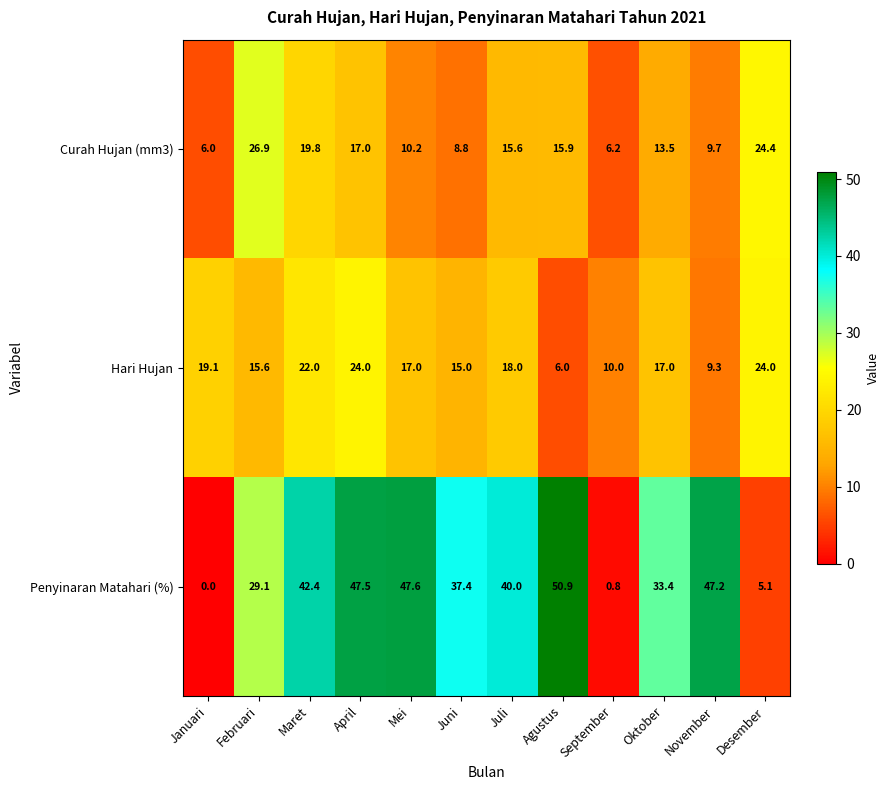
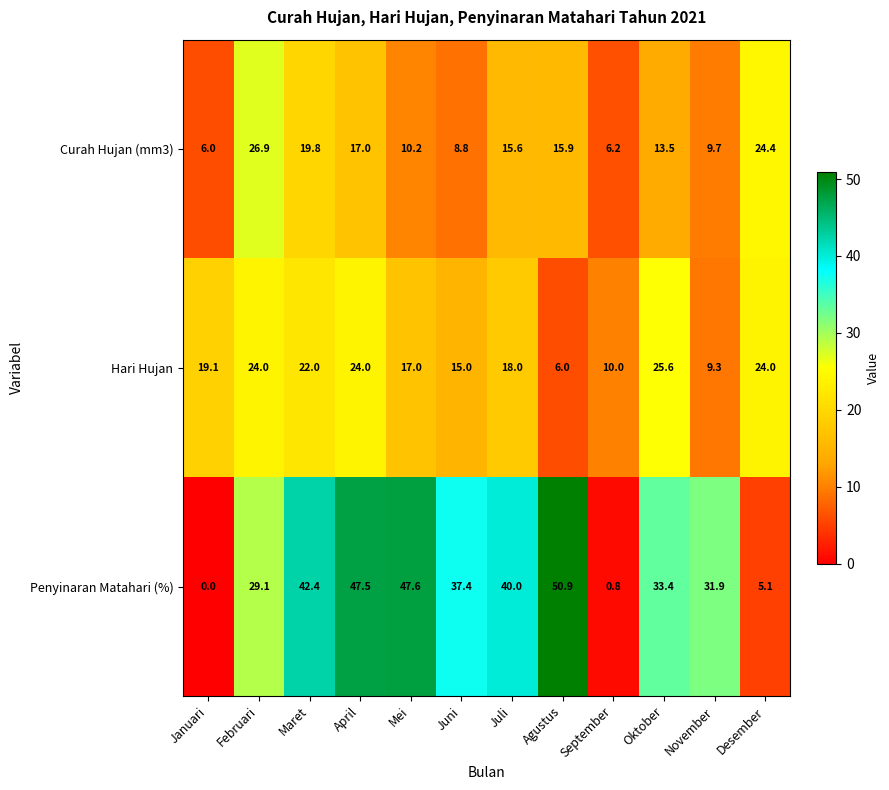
Hari Hujan, Februari: 15.6 -> 24.0
Hari Hujan, Oktober: 17.0 -> 25.6
Penyinaran Matahari (%), November: 47.2 -> 31.9
